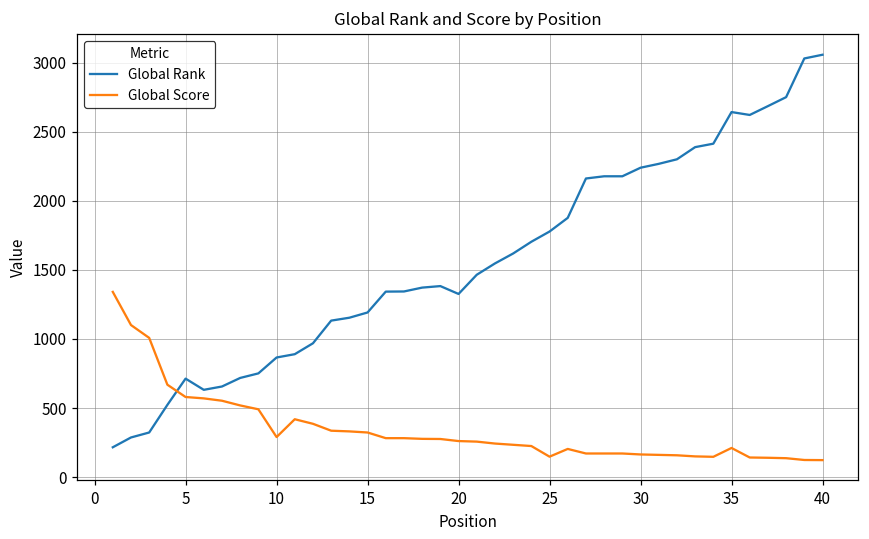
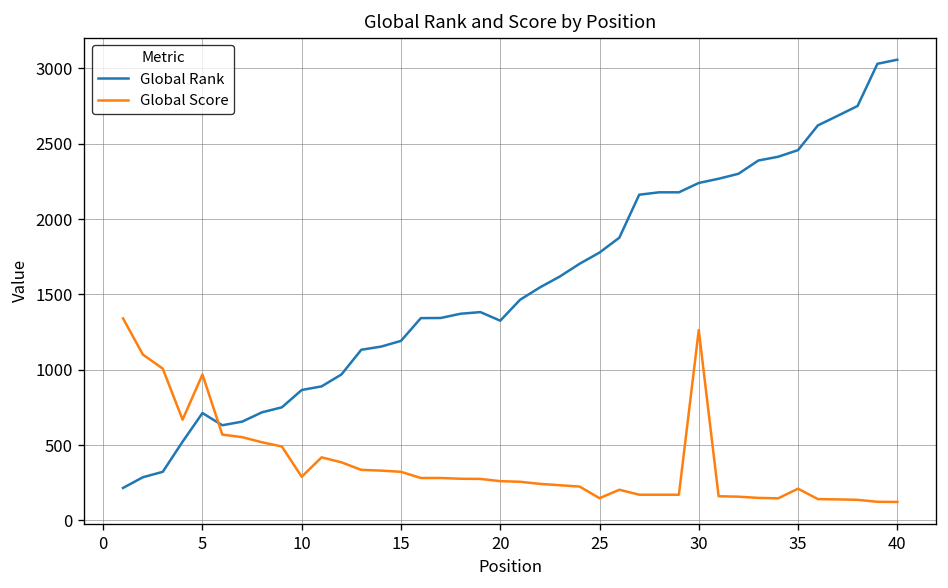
Global Score, 5: 580 -> 970
Global Score, 30: 160 -> 1260
Global Rank, 35: 2640 -> 2460
